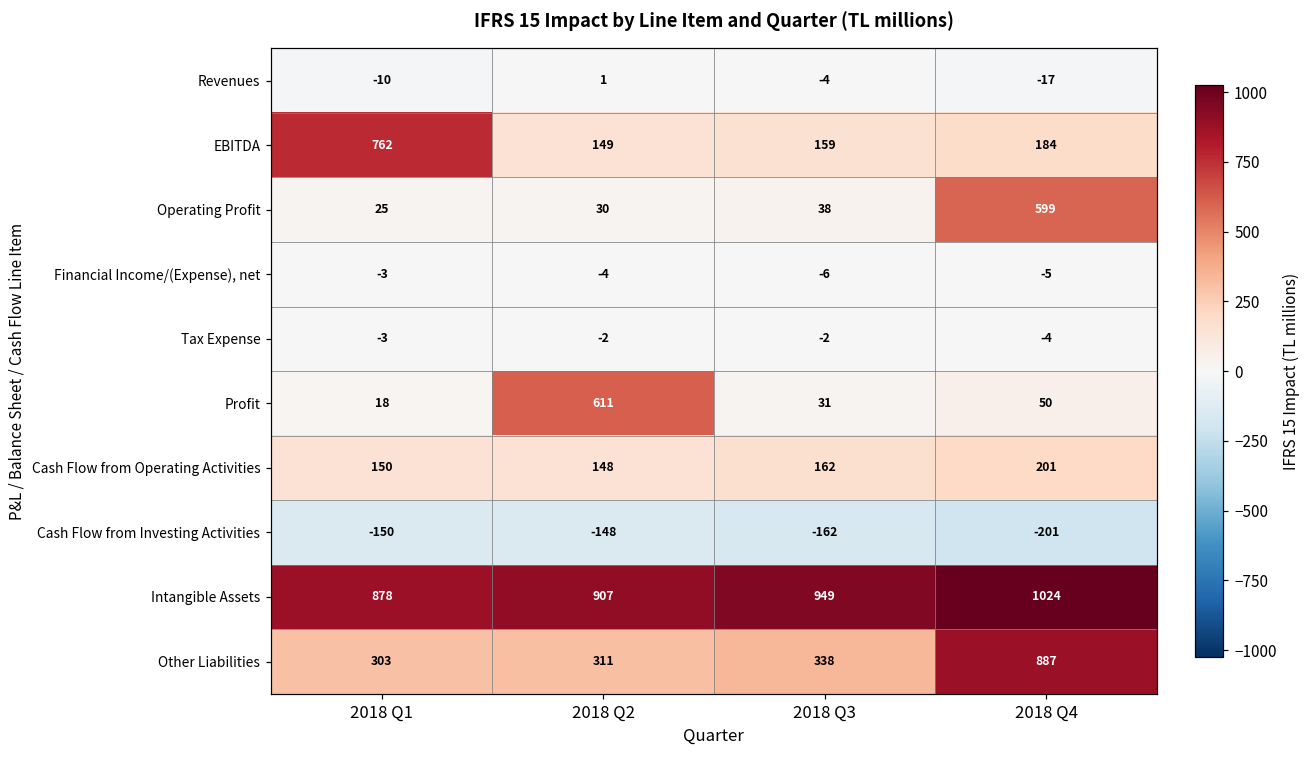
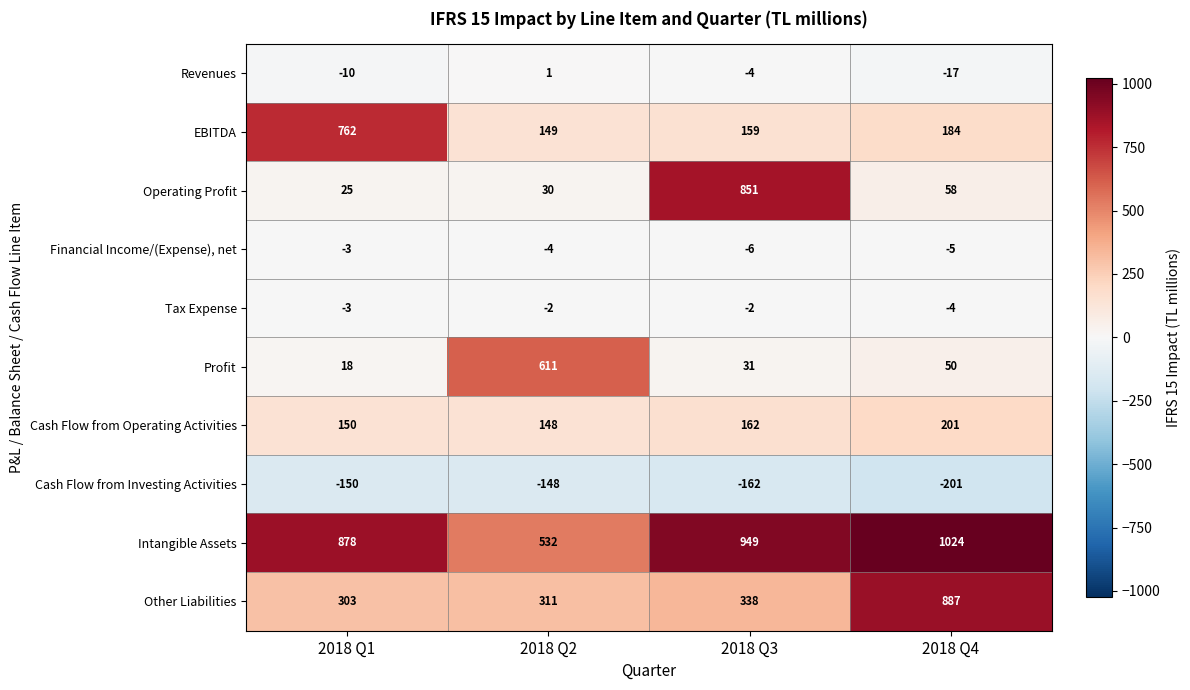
Operating Profit, 2018 Q3: 38 -> 851
Operating Profit, 2018 Q4: 599 -> 58
Intangible Assets, 2018 Q2: 907 -> 532
